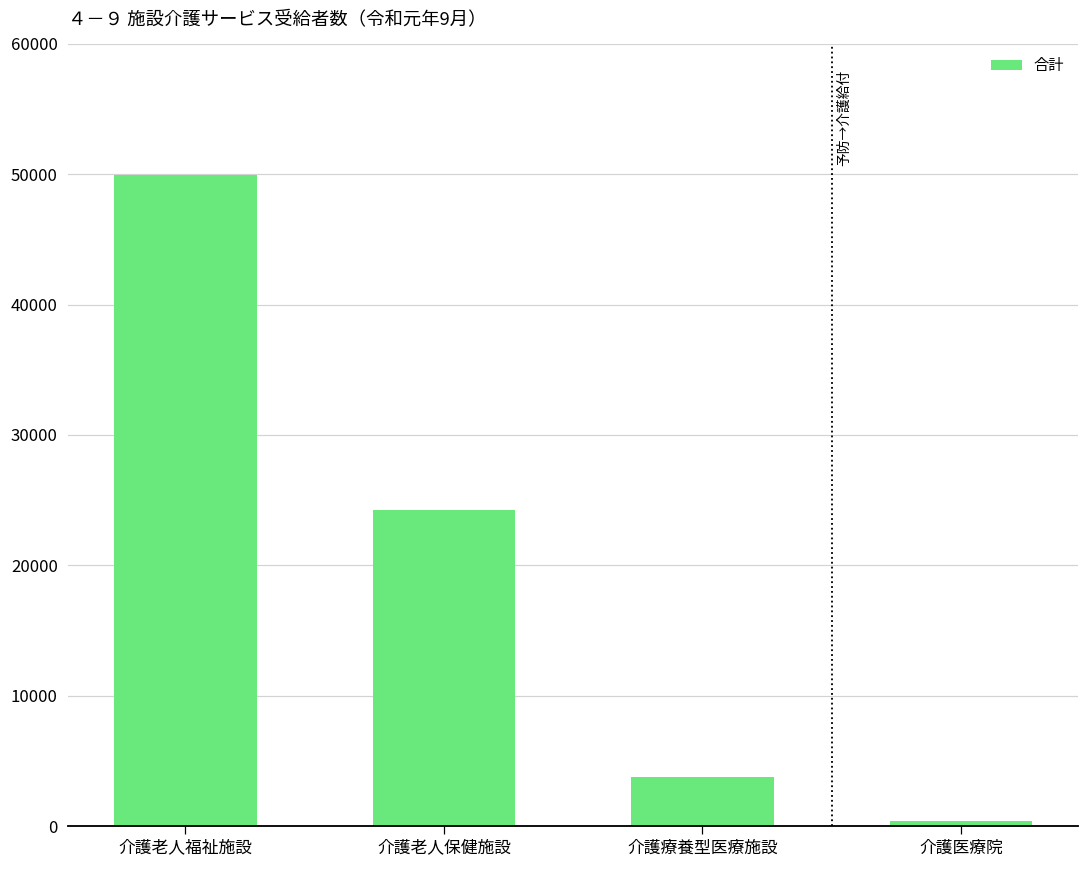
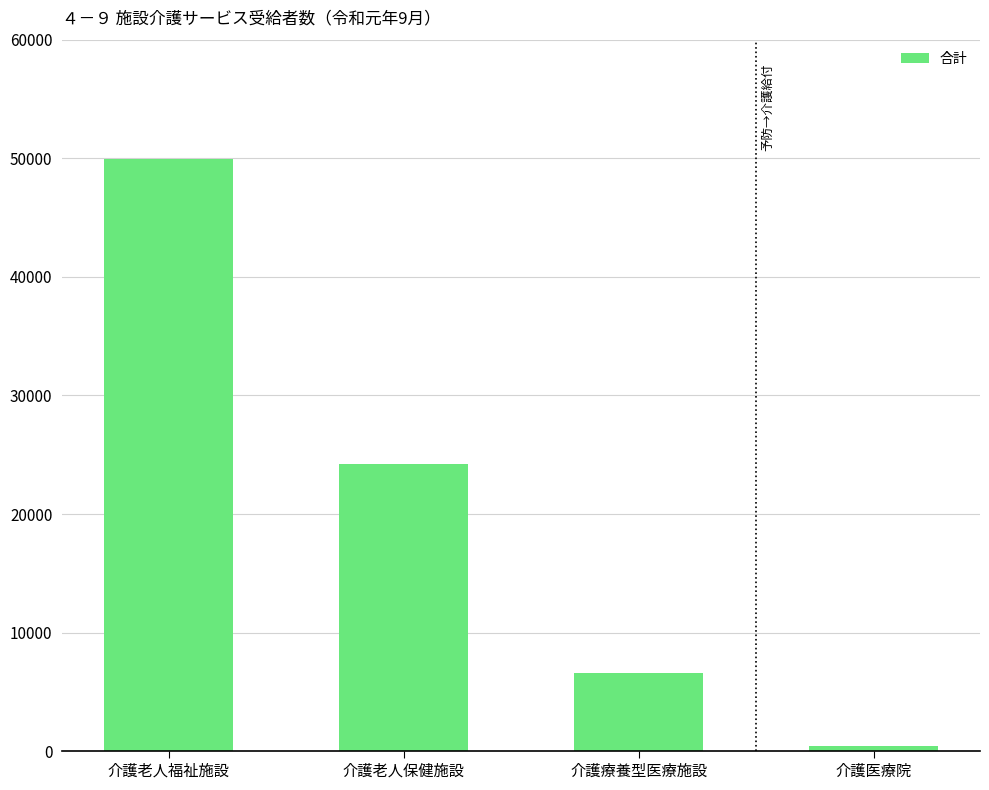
介護療養型医療施設: 3800 -> 6600
